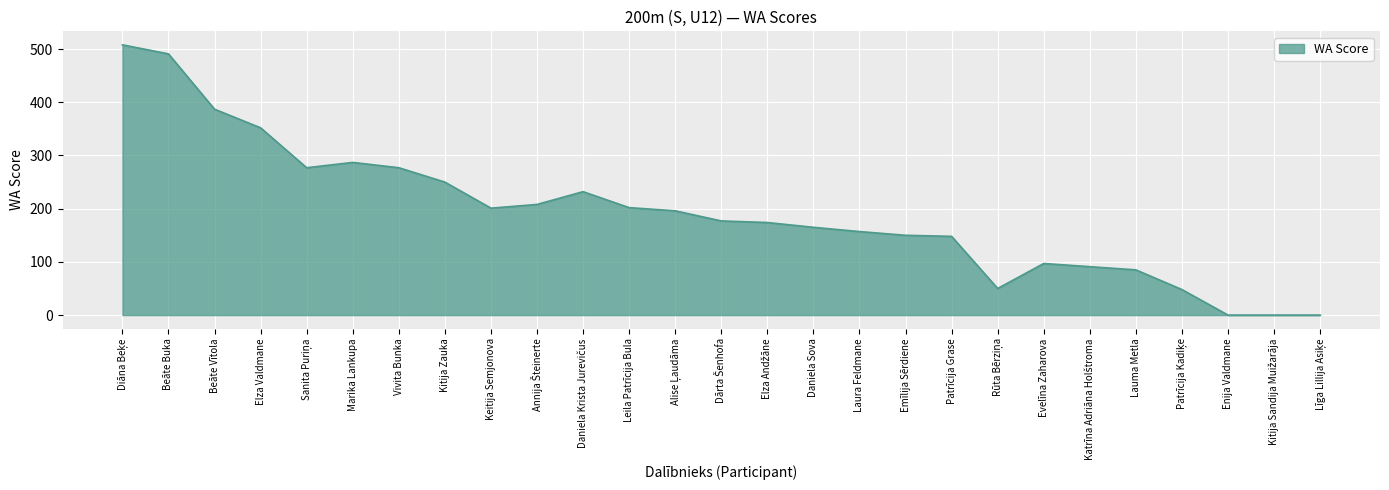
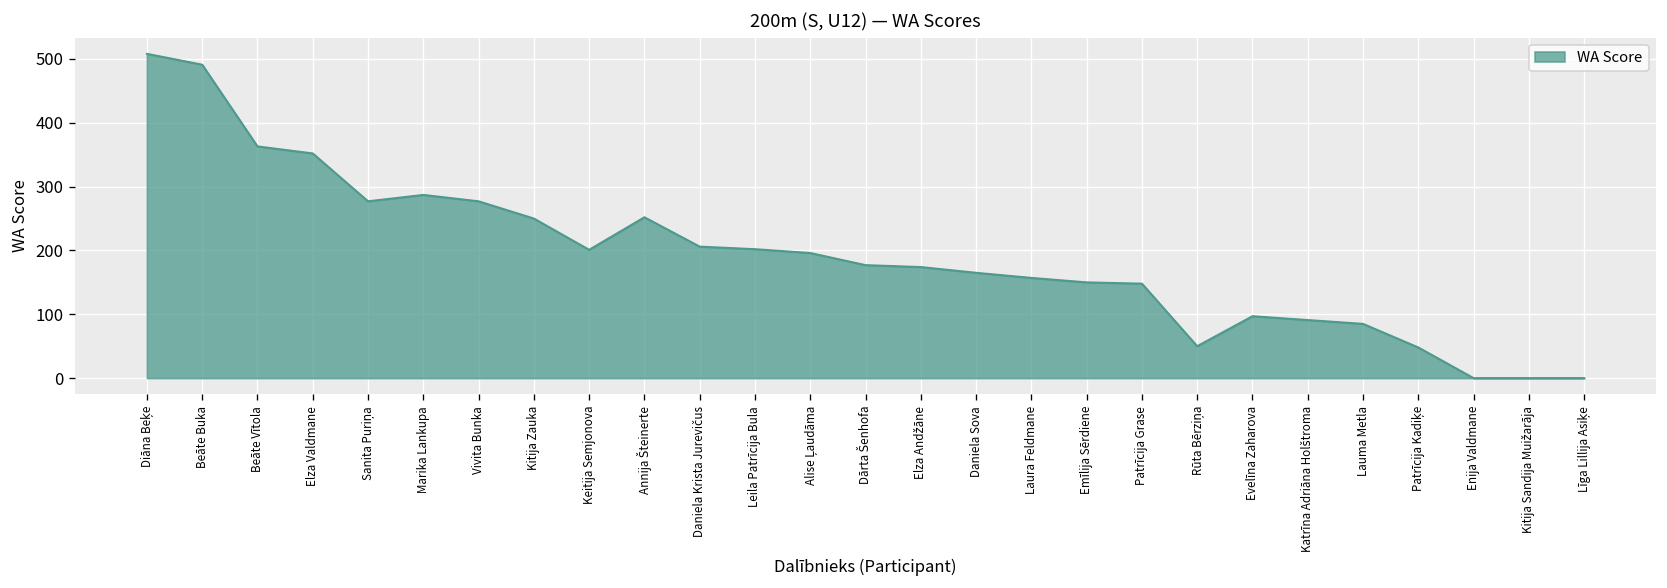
Beāte Vītola: 390 -> 360
Annija Šteinerte: 210 -> 250
Daniela Krista Jurevičus: 230 -> 210
